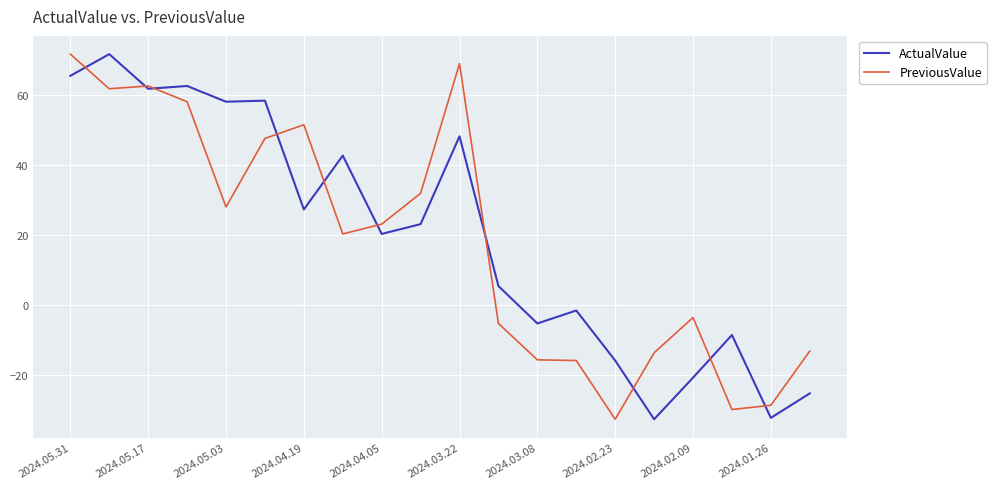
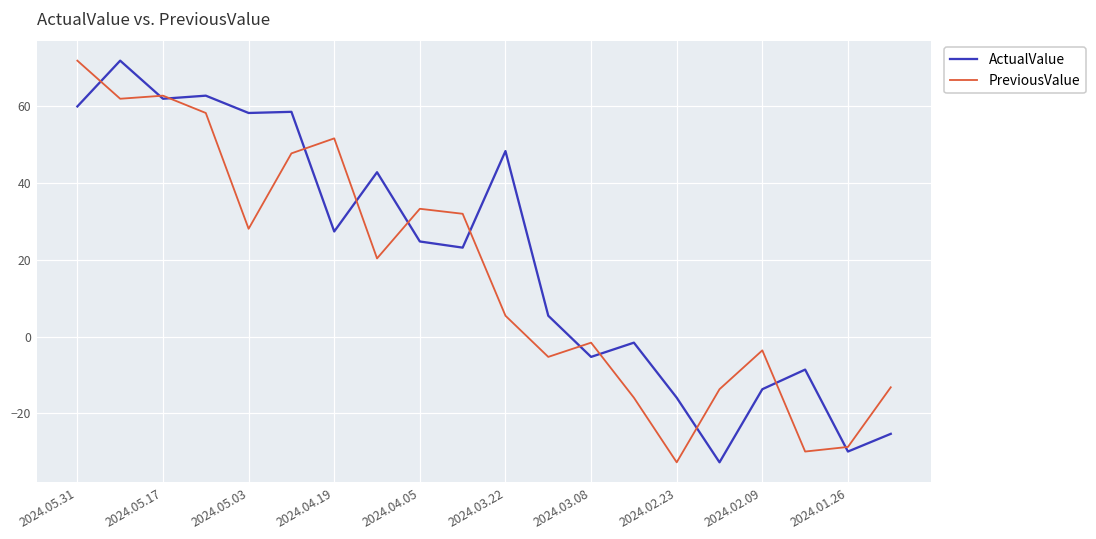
ActualValue, 2024.05.31: 66 -> 60
ActualValue, 2024.04.05: 20 -> 25
PreviousValue, 2024.04.05: 23 -> 33
PreviousValue, 2024.03.22: 69 -> 5
PreviousValue, 2024.03.08: -16 -> -2
ActualValue, 2024.02.09: -21 -> -14
ActualValue, 2024.01.26: -32 -> -30
